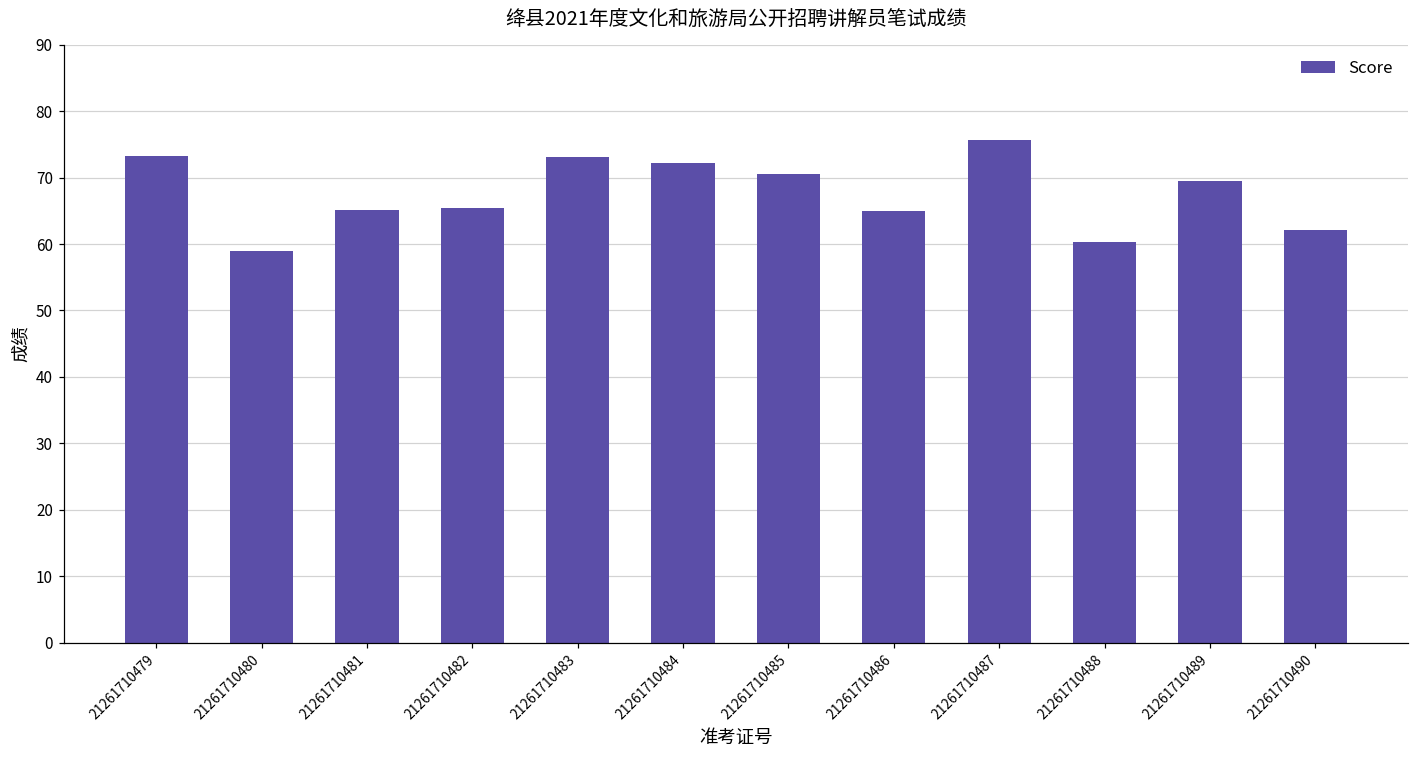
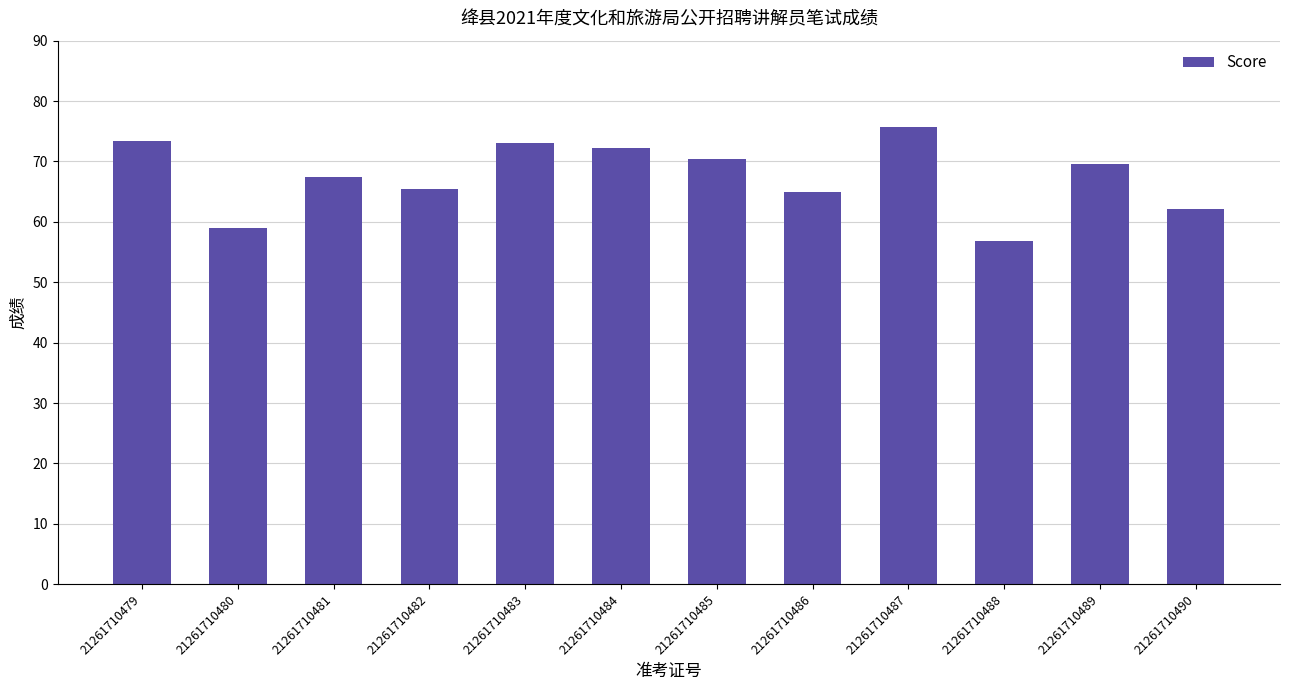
21261710481: 65 -> 67
21261710488: 60 -> 57
